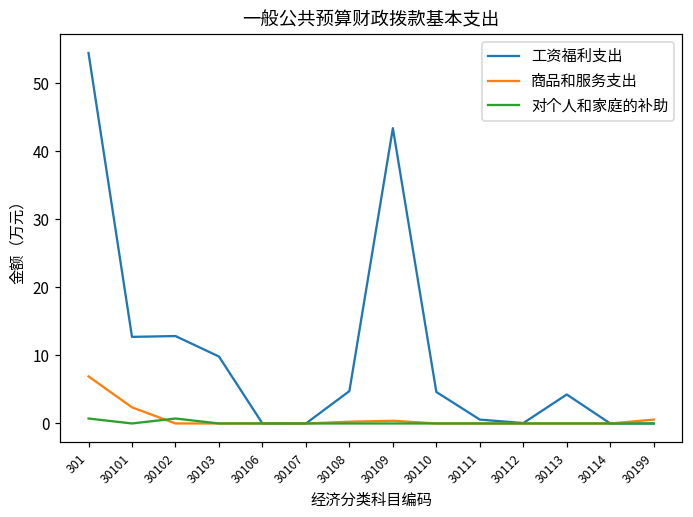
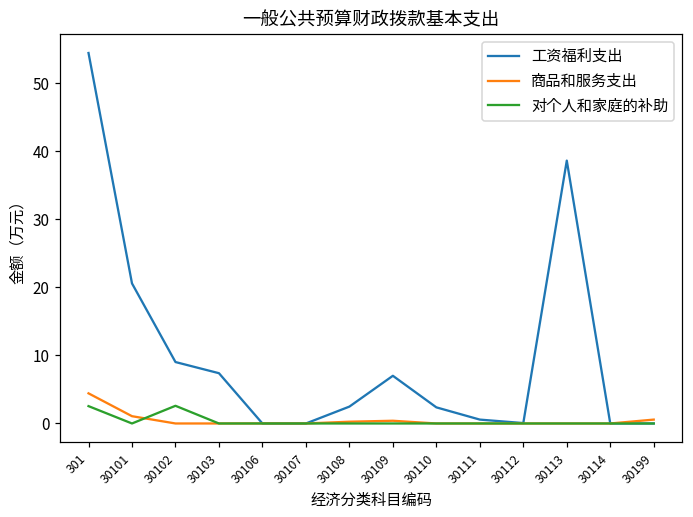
商品和服务支出, 301: 7 -> 4
对个人和家庭的补助, 301: 1 -> 3
工资福利支出, 30101: 13 -> 21
商品和服务支出, 30101: 2 -> 1
工资福利支出, 30102: 13 -> 9
对个人和家庭的补助, 30102: 1 -> 3
工资福利支出, 30103: 10 -> 7
工资福利支出, 30108: 5 -> 2
工资福利支出, 30109: 43 -> 7
工资福利支出, 30110: 5 -> 2
工资福利支出, 30113: 4 -> 39
